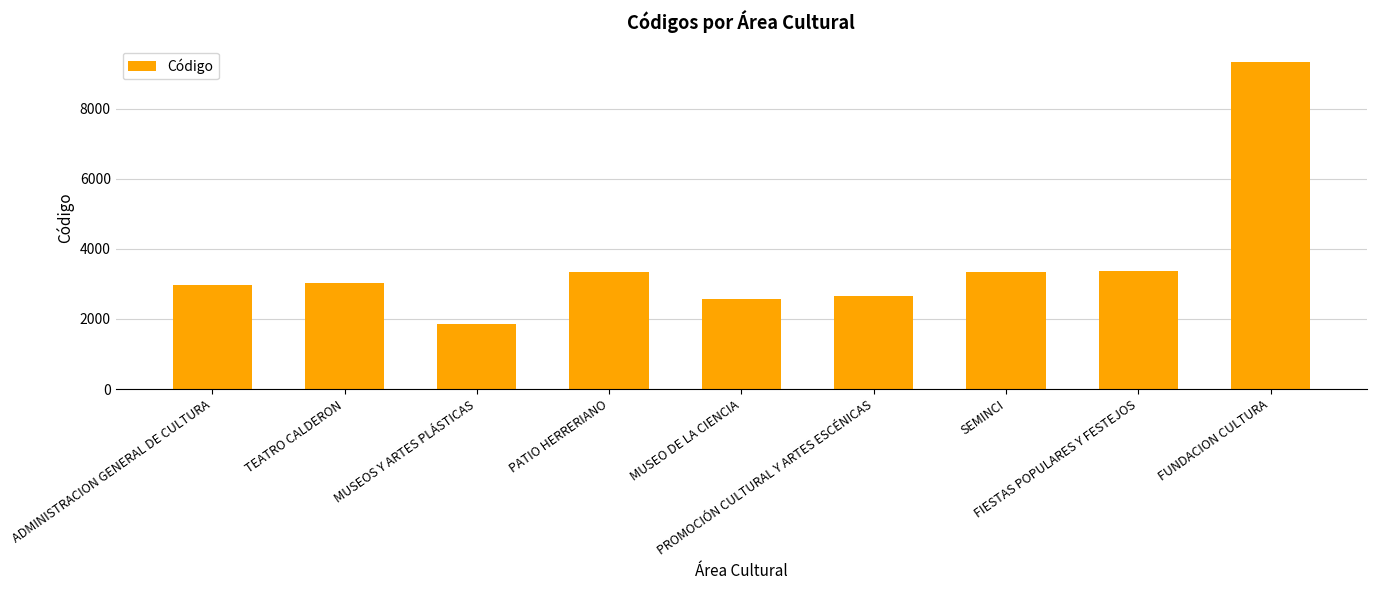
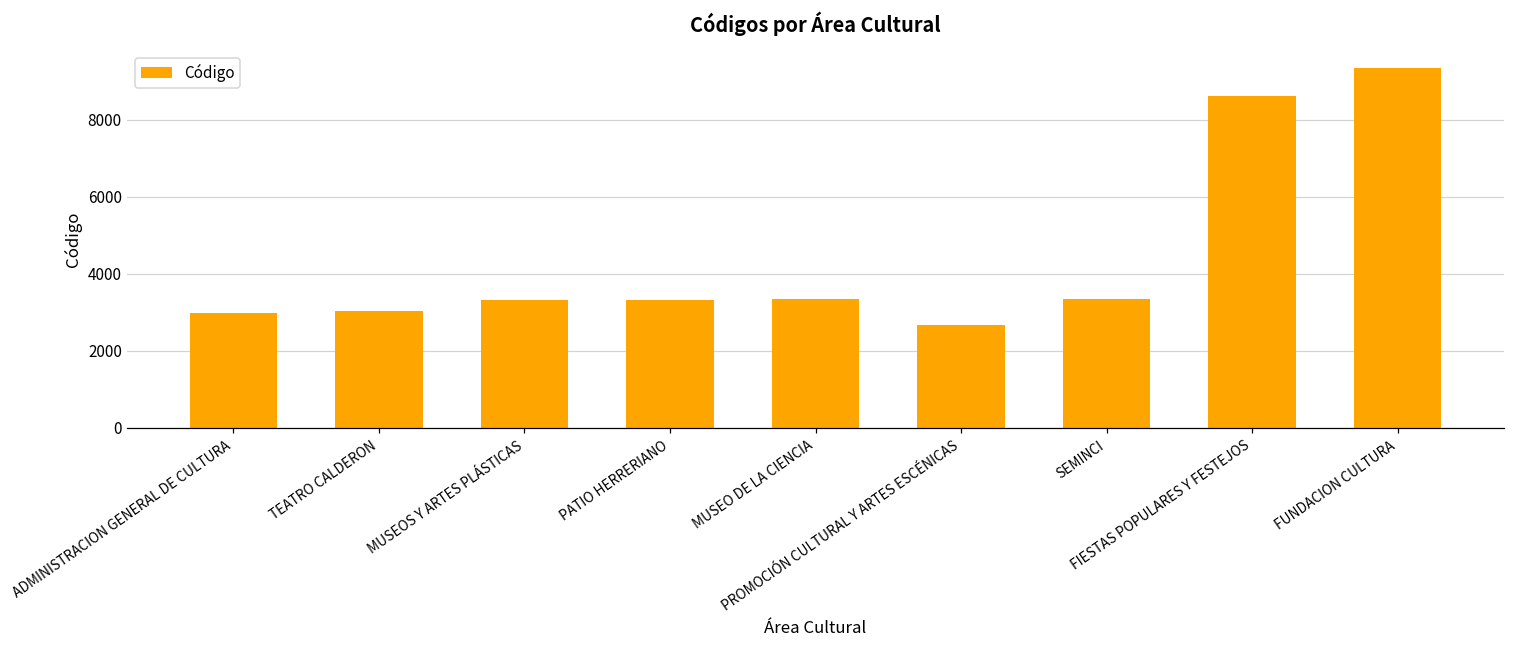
MUSEOS Y ARTES PLÁSTICAS: 1800 -> 3300
MUSEO DE LA CIENCIA: 2600 -> 3300
FIESTAS POPULARES Y FESTEJOS: 3400 -> 8600
